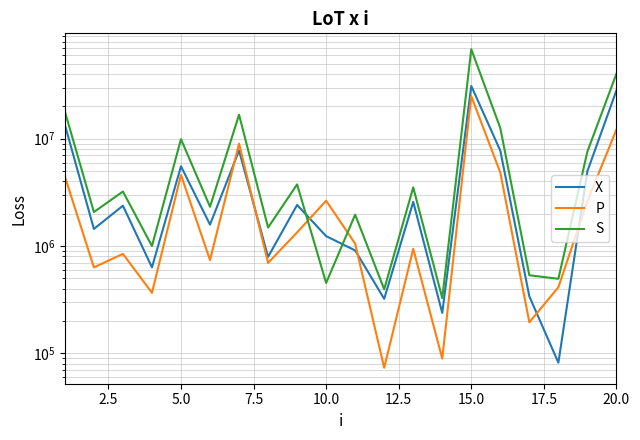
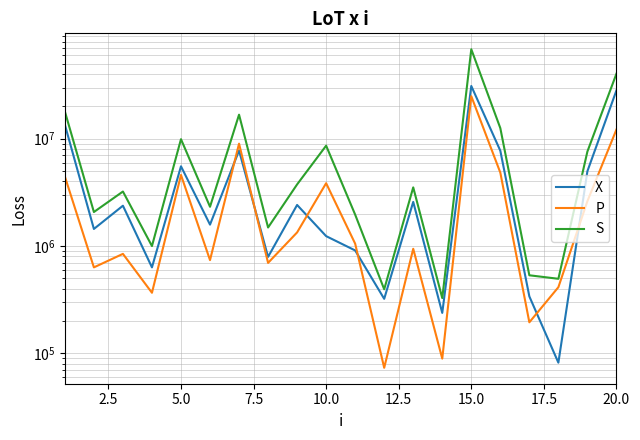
P, 10.0: 2600000 -> 3800000
S, 10.0: 450000 -> 9000000
